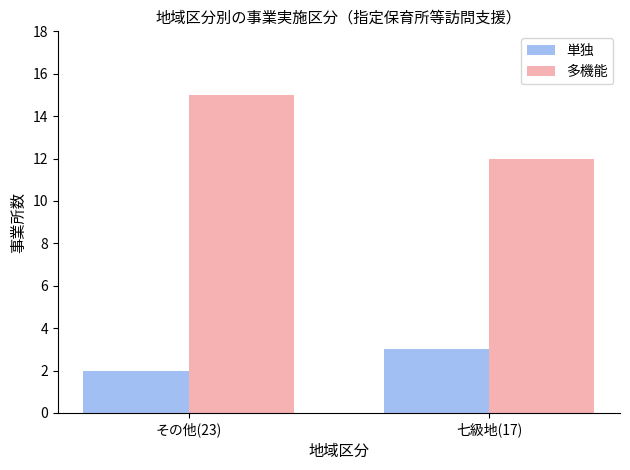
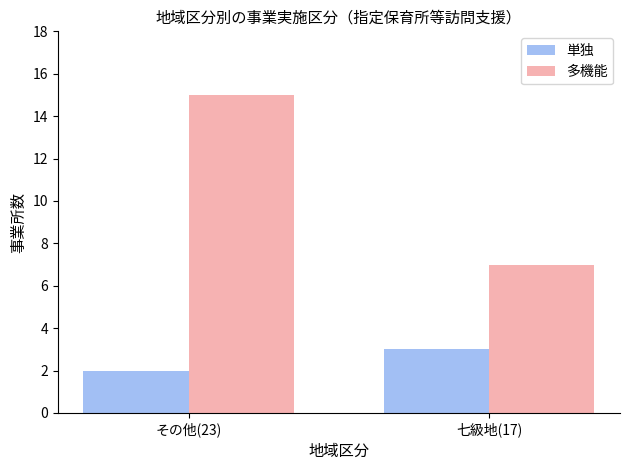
多機能, 七級地(17): 12 -> 7
